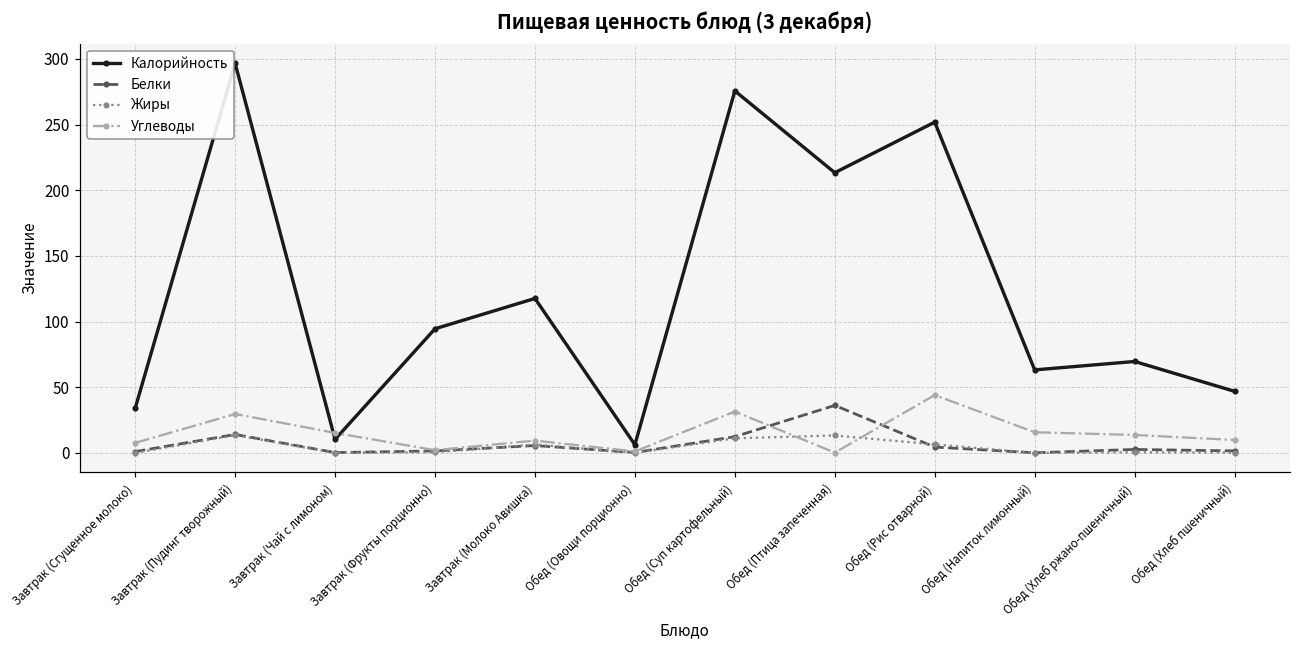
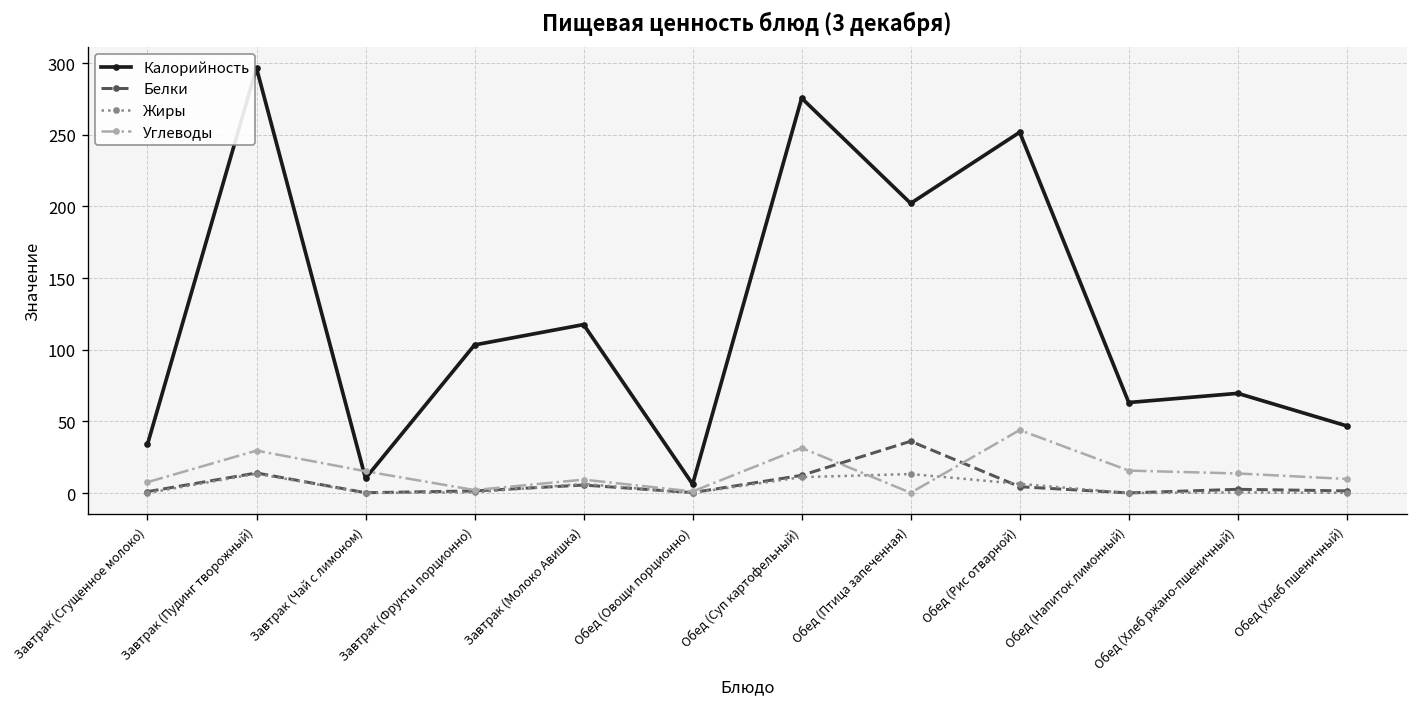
Калорийность, Завтрак (Фрукты порционно): 95 -> 103
Калорийность, Обед (Птица запеченная): 213 -> 202
